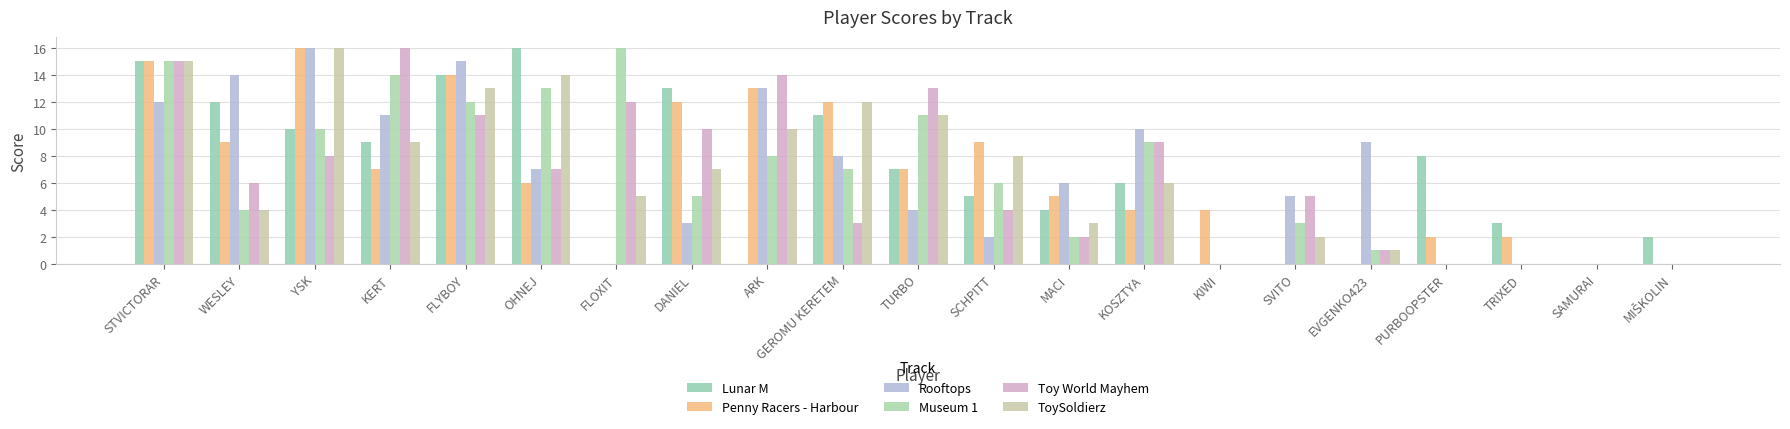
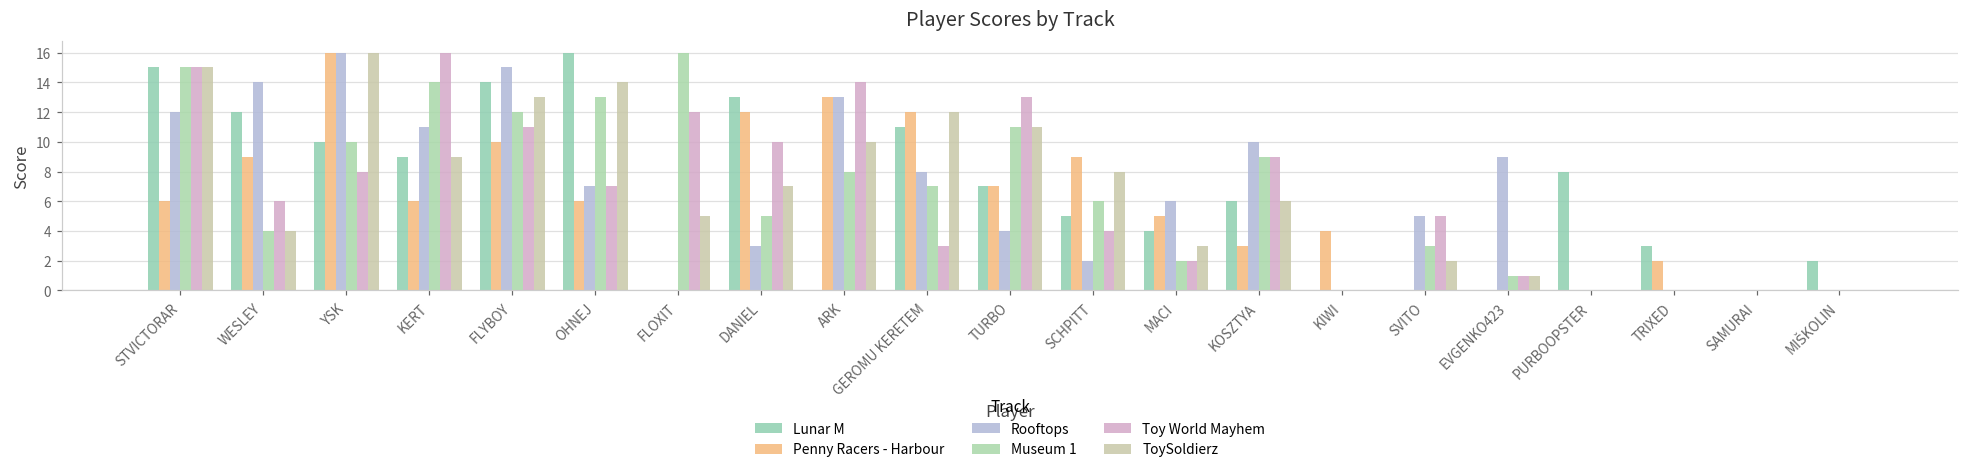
Penny Racers - Harbour, STVICTORAR: 15 -> 6
Penny Racers - Harbour, KERT: 7 -> 6
Penny Racers - Harbour, FLYBOY: 14 -> 10
Penny Racers - Harbour, KOSZTYA: 4 -> 3
Penny Racers - Harbour, PURBOOPSTER: 2 -> 0
